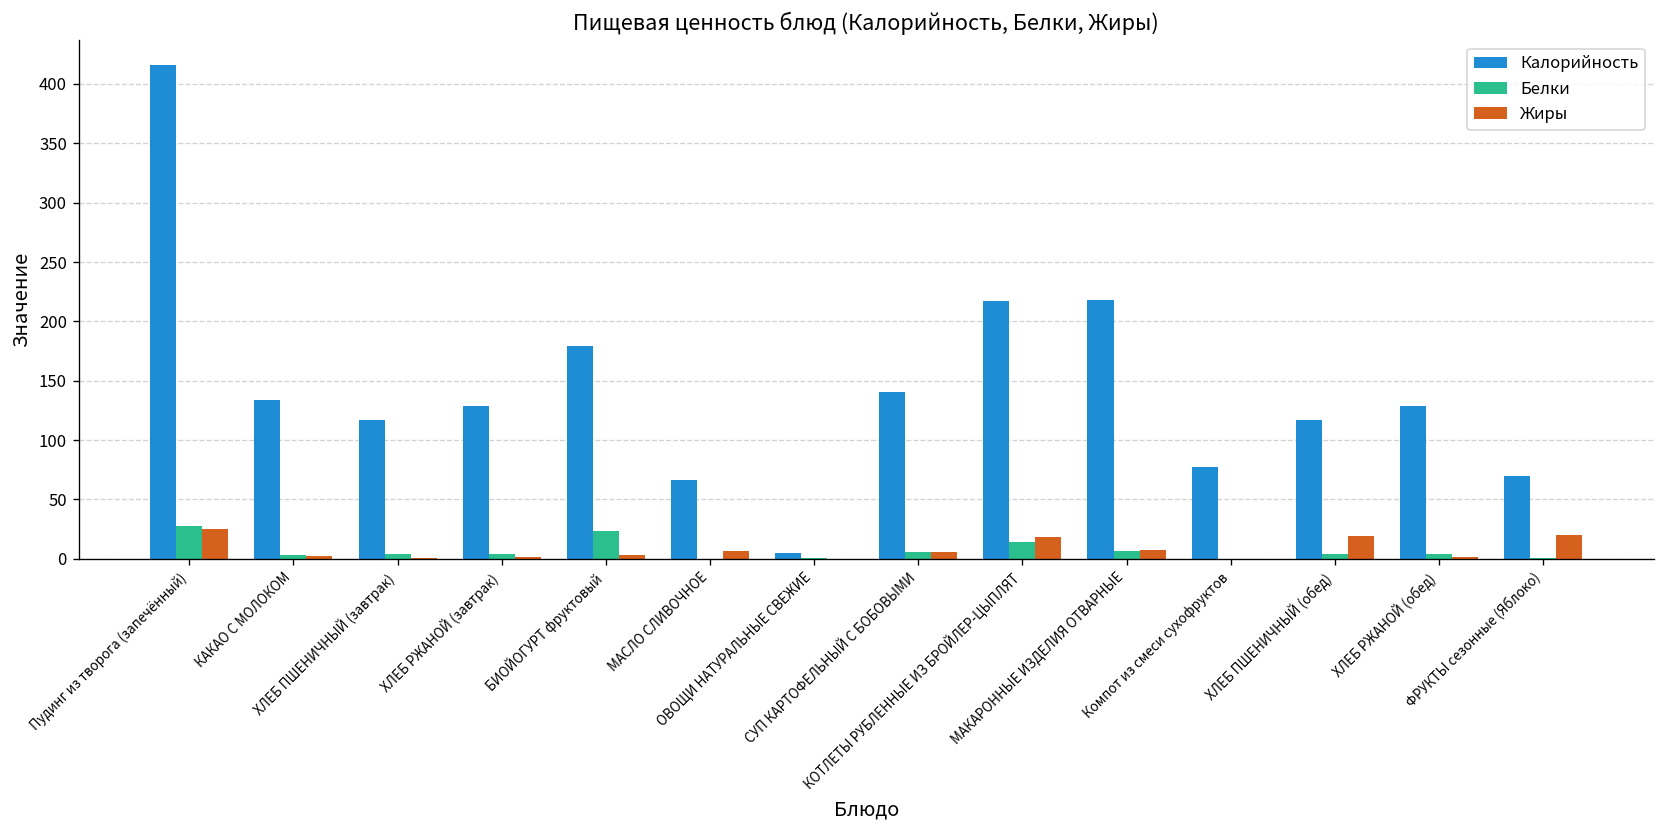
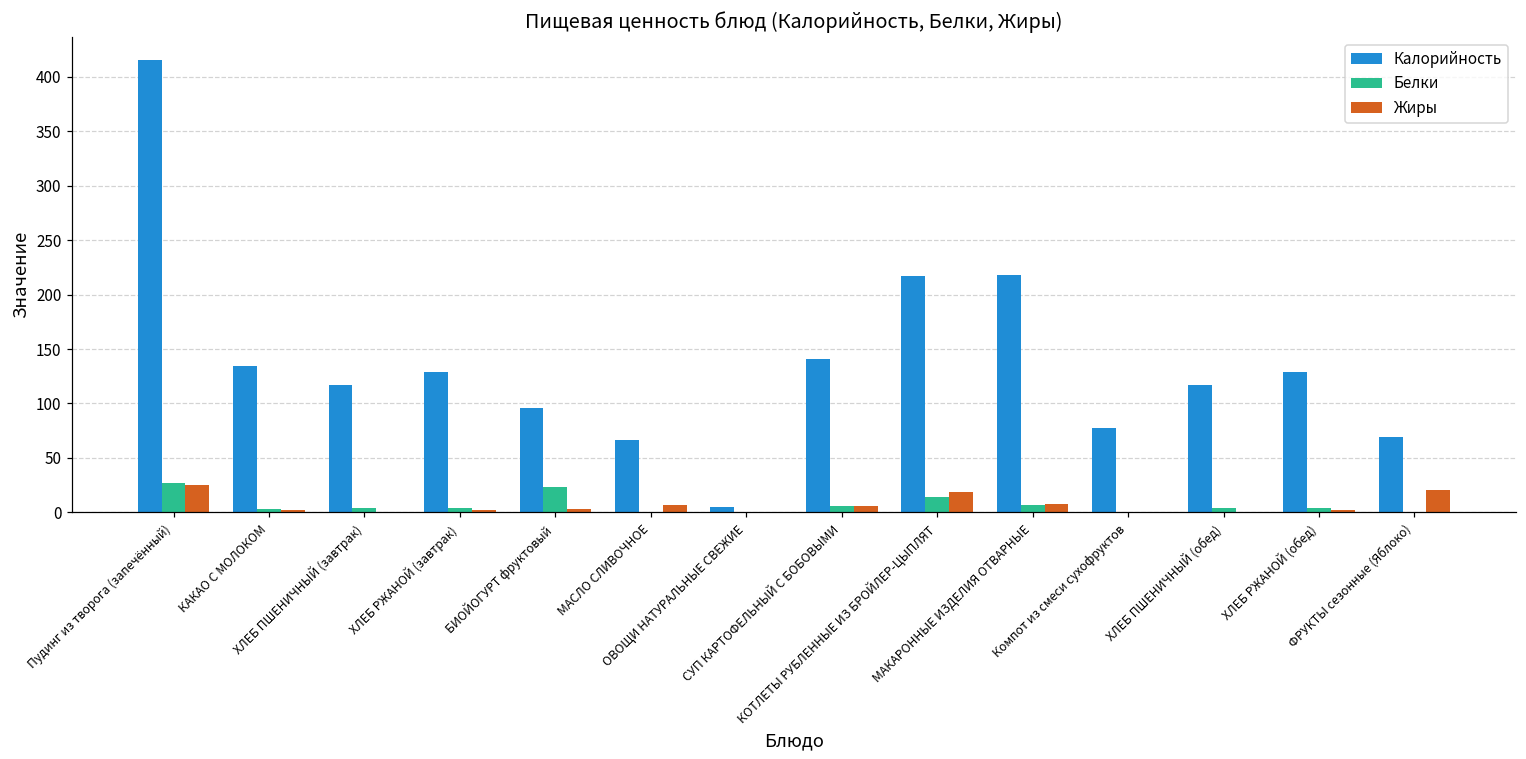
Калорийность, БИОЙОГУРТ фруктовый: 180 -> 100
Жиры, ХЛЕБ ПШЕНИЧНЫЙ (обед): 20 -> 0
